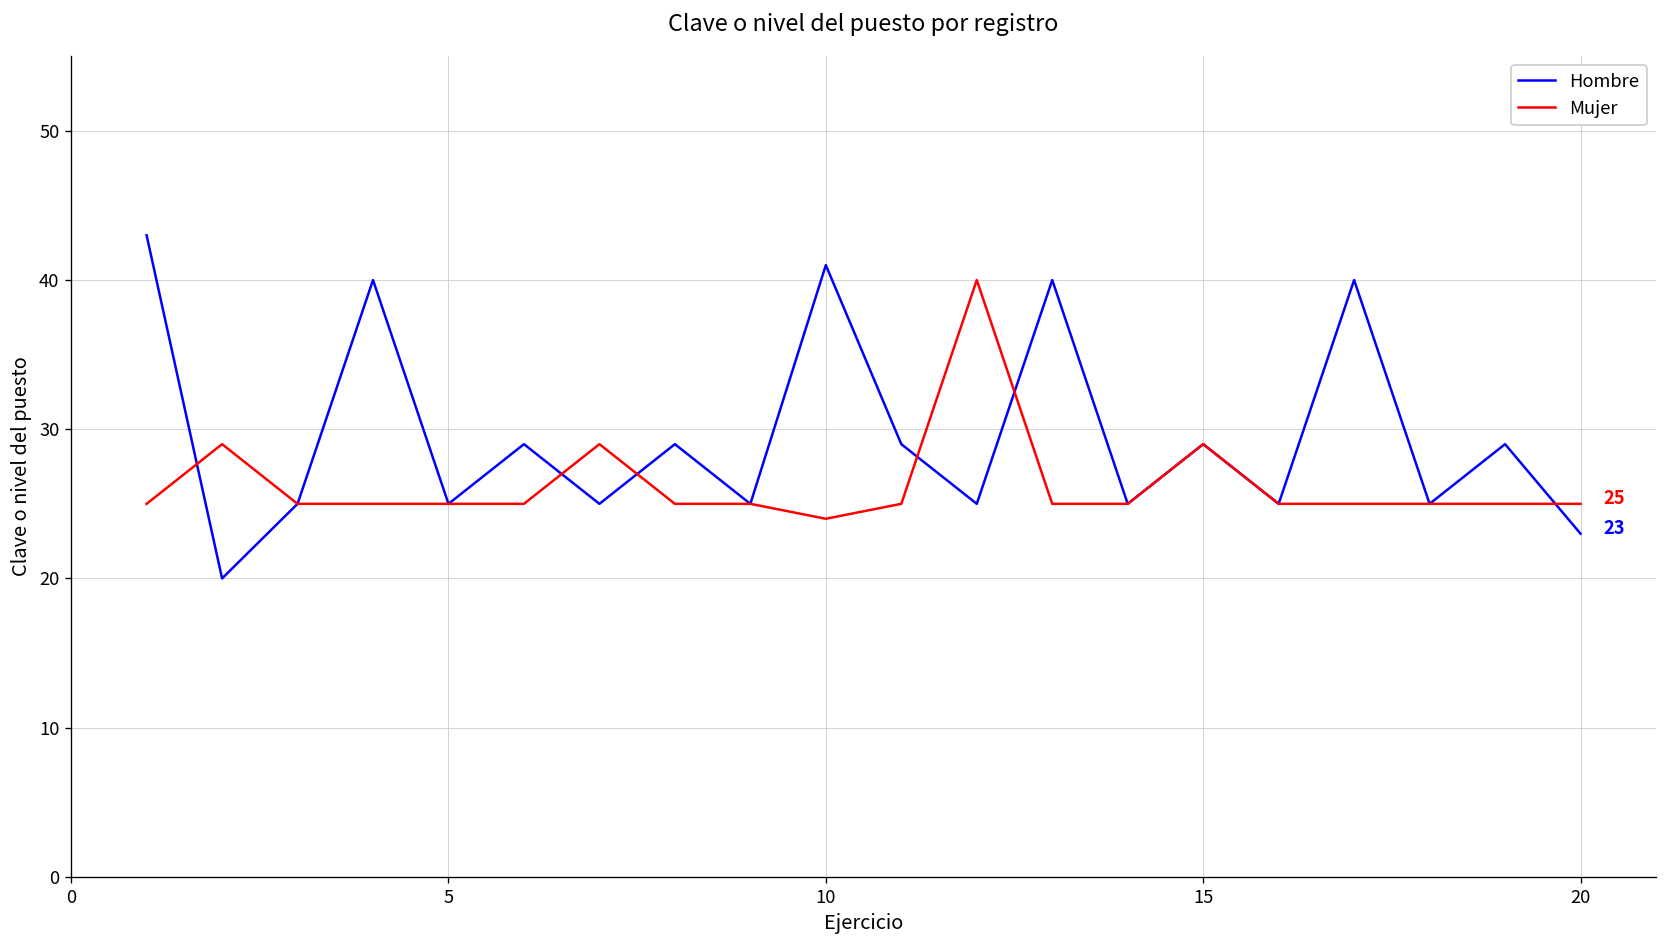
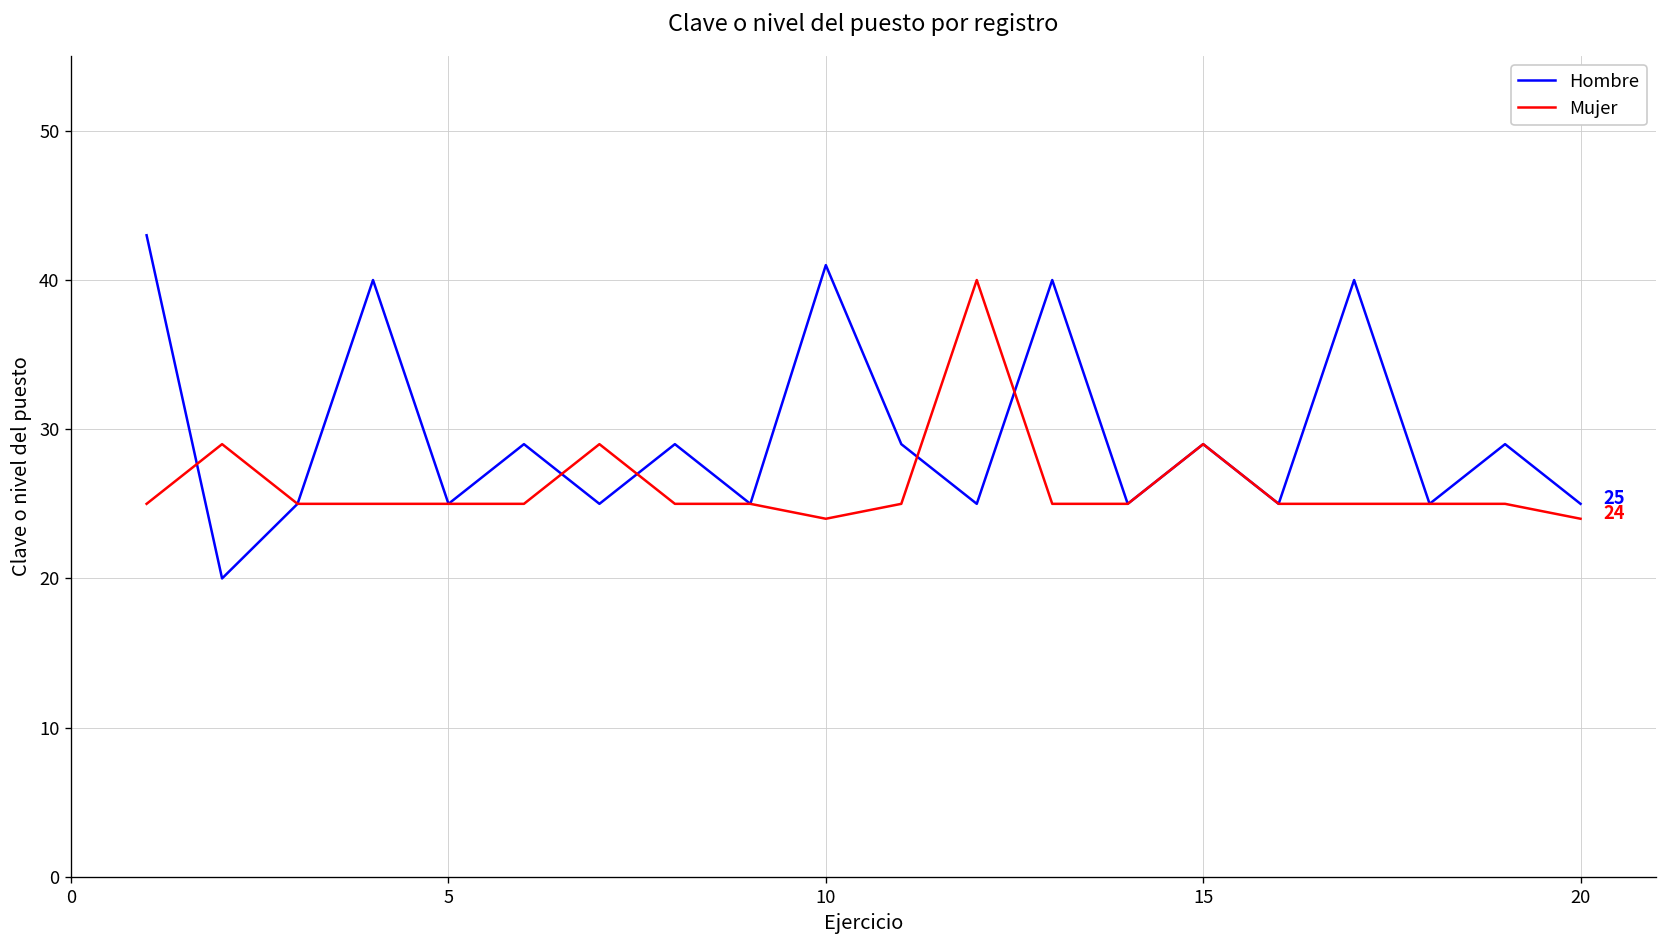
Hombre, 20: 23 -> 25
Mujer, 20: 25 -> 24
